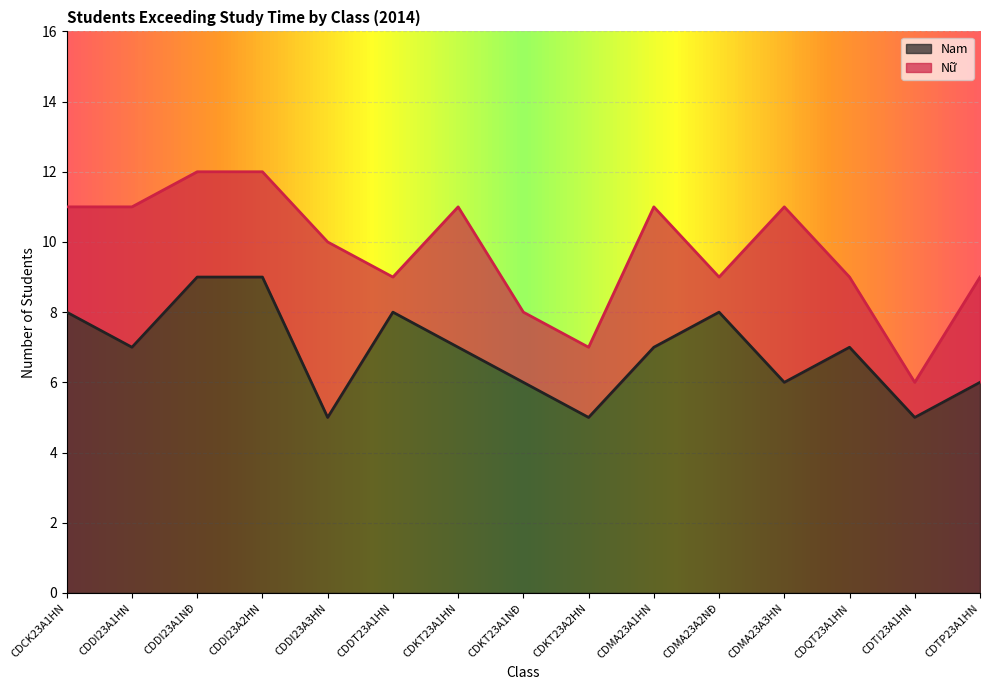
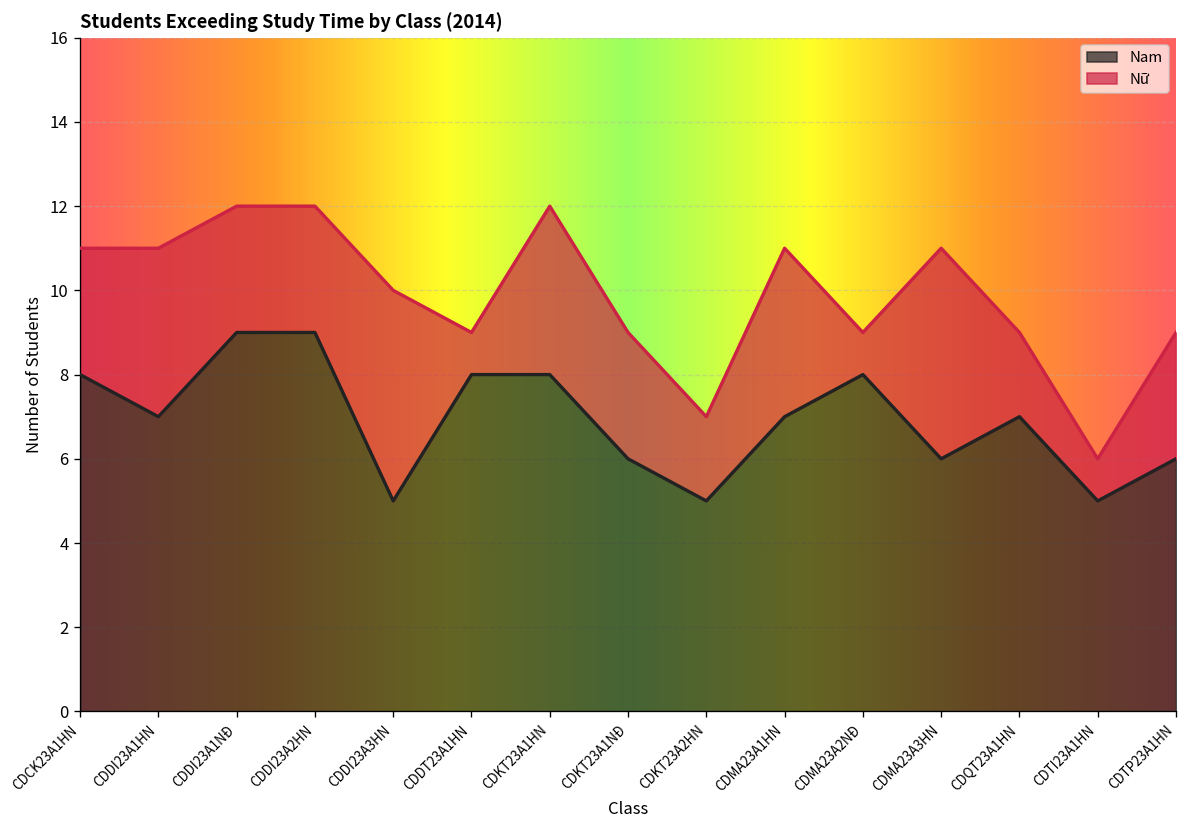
Nam, CDKT23A1HN: 7 -> 8
Nữ, CDKT23A1NĐ: 2 -> 3
